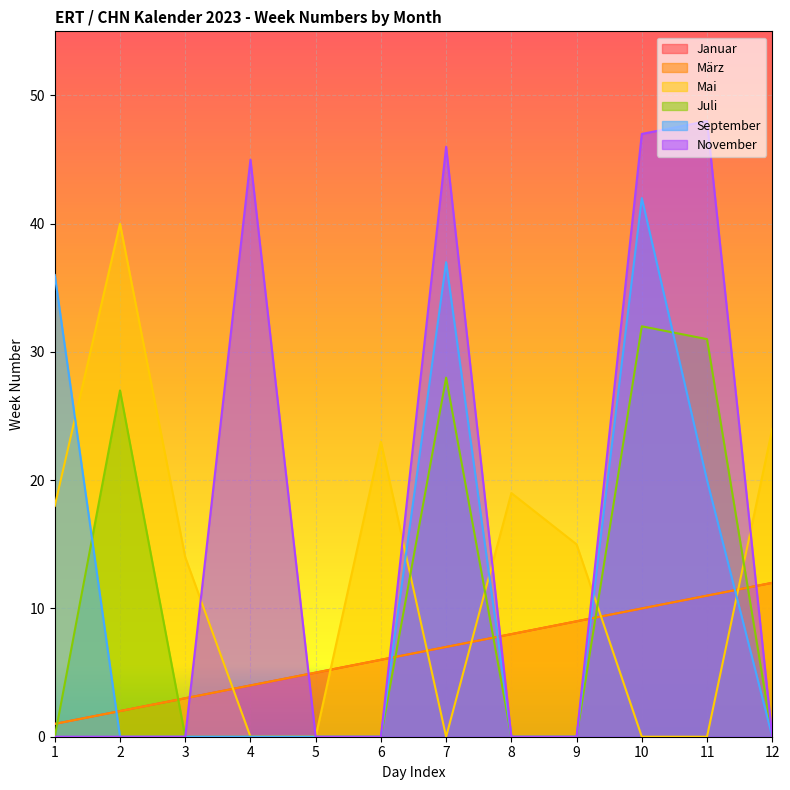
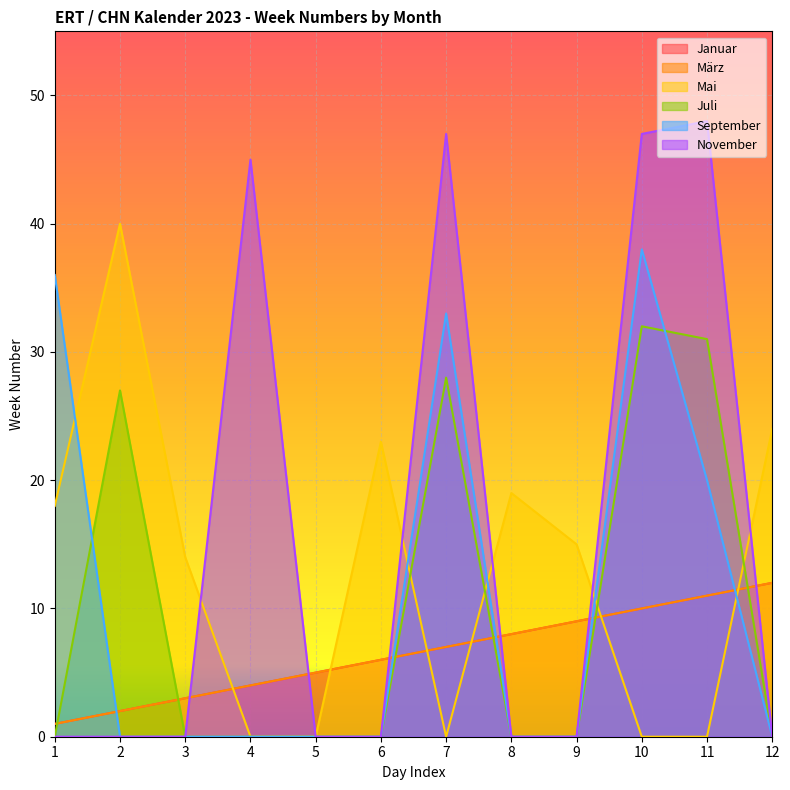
September, 7: 37 -> 33
November, 7: 46 -> 47
September, 10: 42 -> 38
